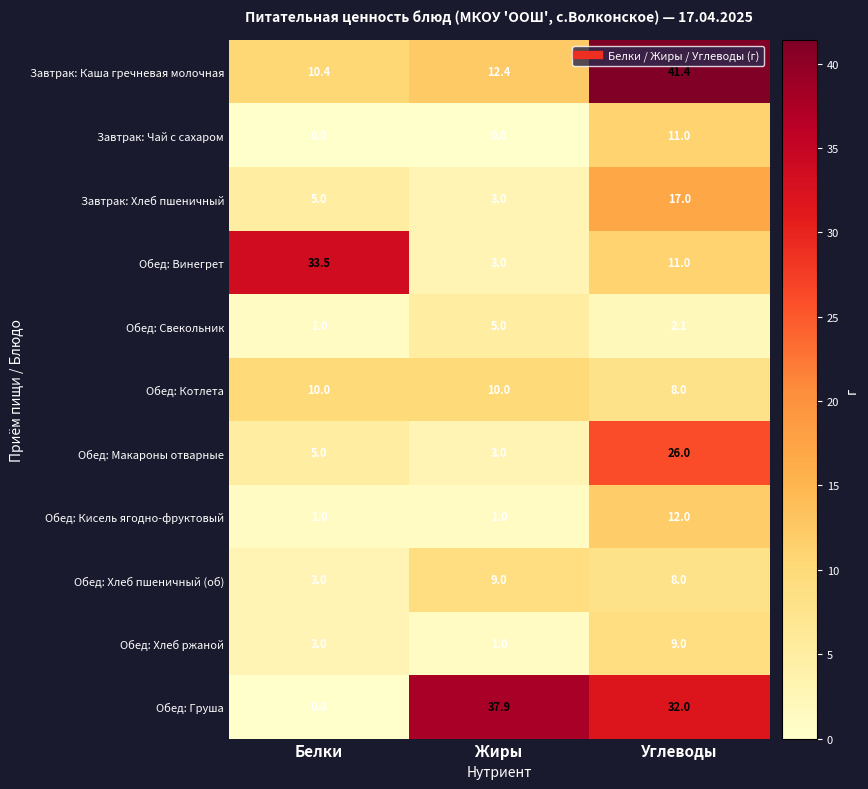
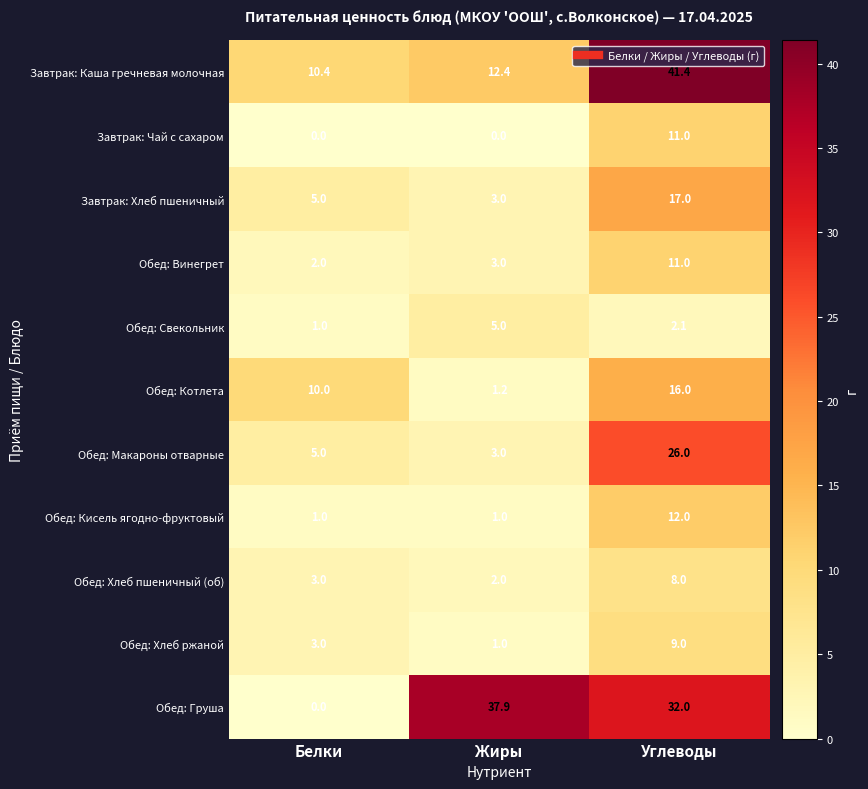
Обед: Винегрет, Белки: 33.5 -> 2.0
Обед: Котлета, Жиры: 10.0 -> 1.2
Обед: Котлета, Углеводы: 8.0 -> 16.0
Обед: Хлеб пшеничный (об), Жиры: 9.0 -> 2.0
